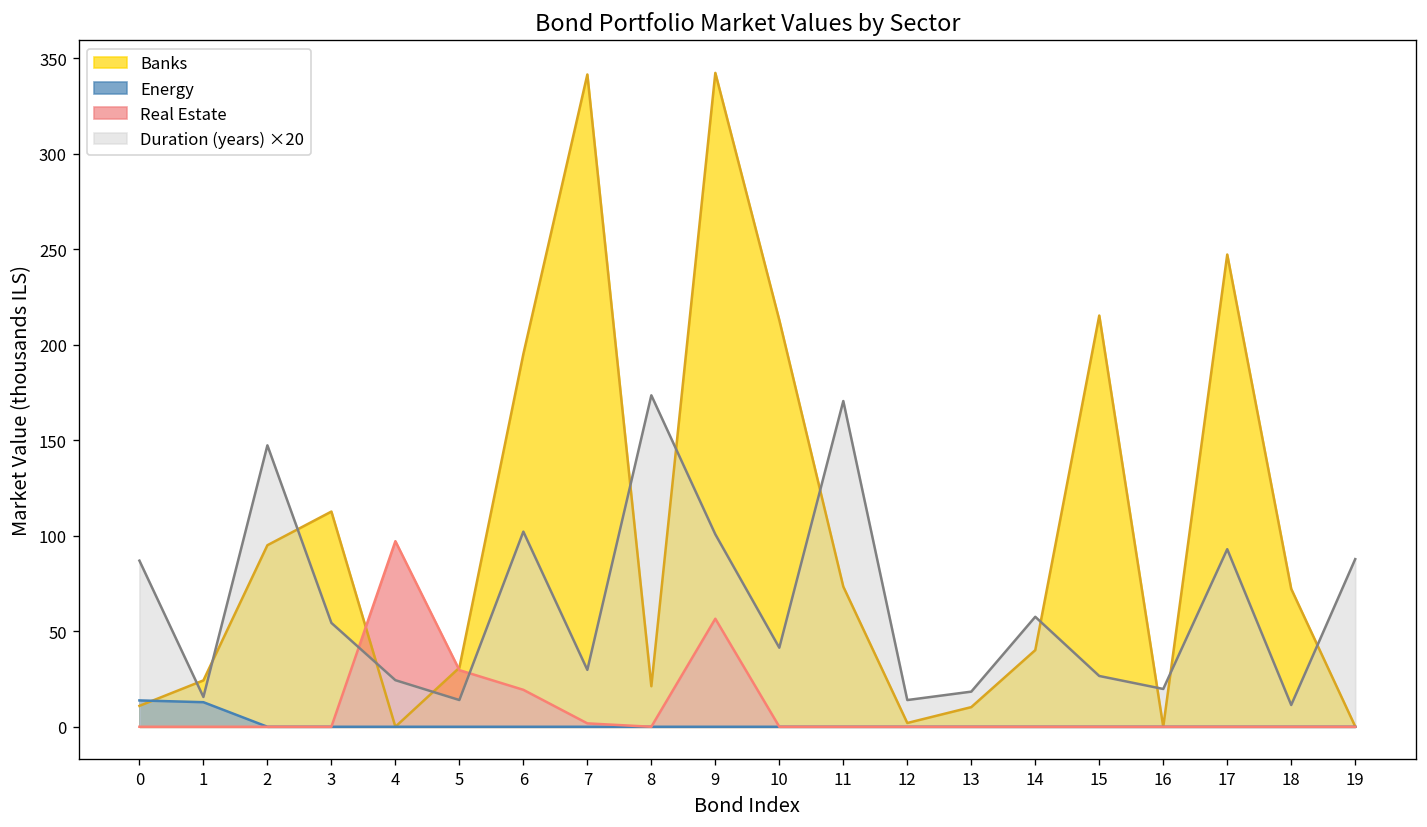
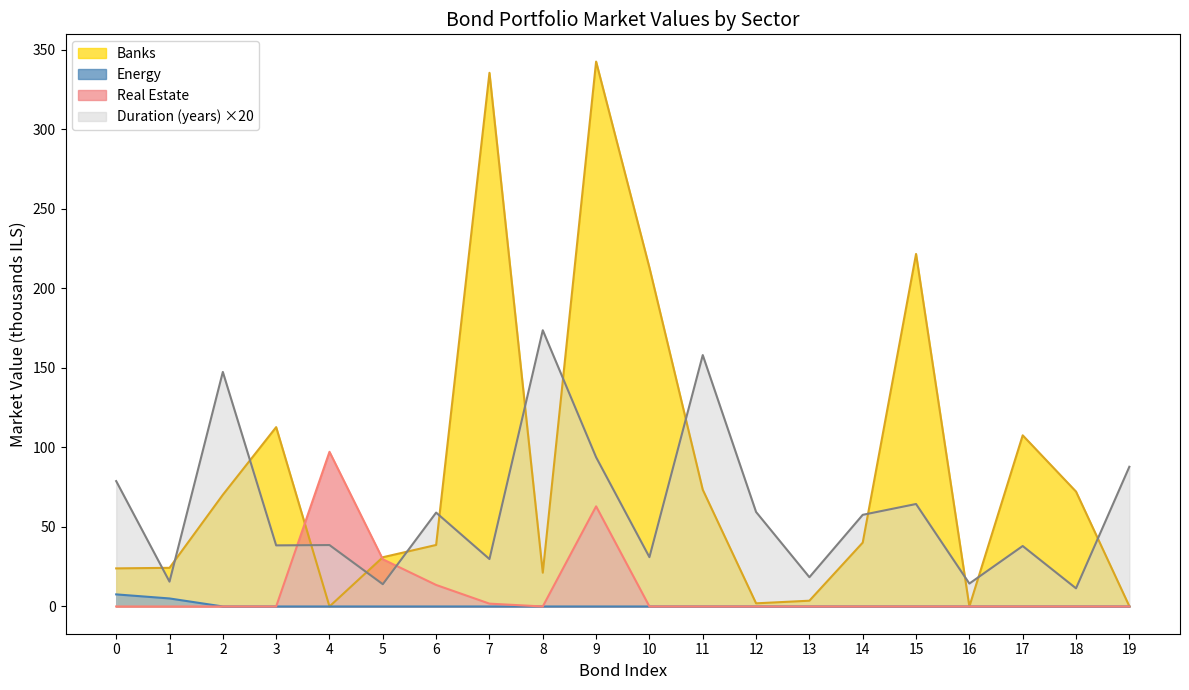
Banks, 0: 11 -> 24
Energy, 0: 14 -> 8
Duration (years) ×20, 0: 87 -> 79
Energy, 1: 13 -> 5
Banks, 2: 95 -> 70
Duration (years) ×20, 3: 54 -> 38
Duration (years) ×20, 4: 24 -> 39
Banks, 6: 195 -> 39
Real Estate, 6: 19 -> 14
Duration (years) ×20, 6: 102 -> 59
Banks, 7: 342 -> 335
Real Estate, 9: 57 -> 63
Duration (years) ×20, 9: 101 -> 94
Duration (years) ×20, 10: 41 -> 31
Duration (years) ×20, 11: 171 -> 158
Duration (years) ×20, 12: 14 -> 59
Banks, 13: 10 -> 4
Banks, 15: 215 -> 222
Duration (years) ×20, 15: 27 -> 64
Duration (years) ×20, 16: 20 -> 14
Banks, 17: 247 -> 108
Duration (years) ×20, 17: 93 -> 38
